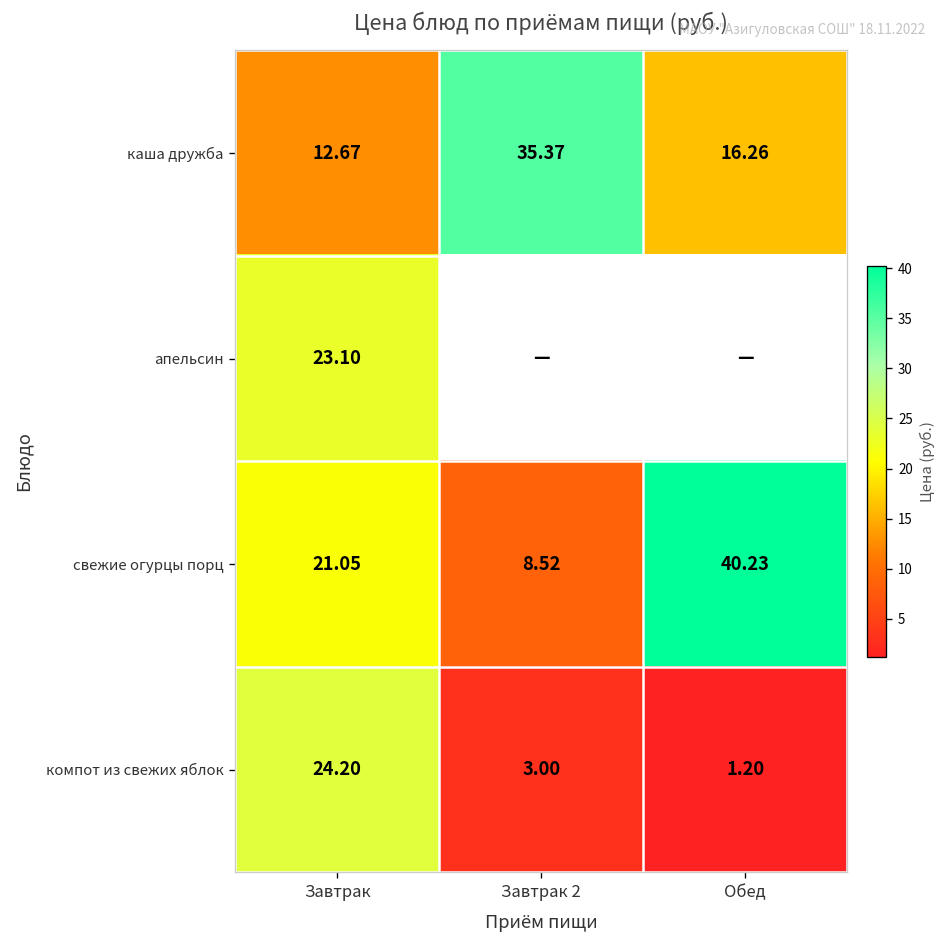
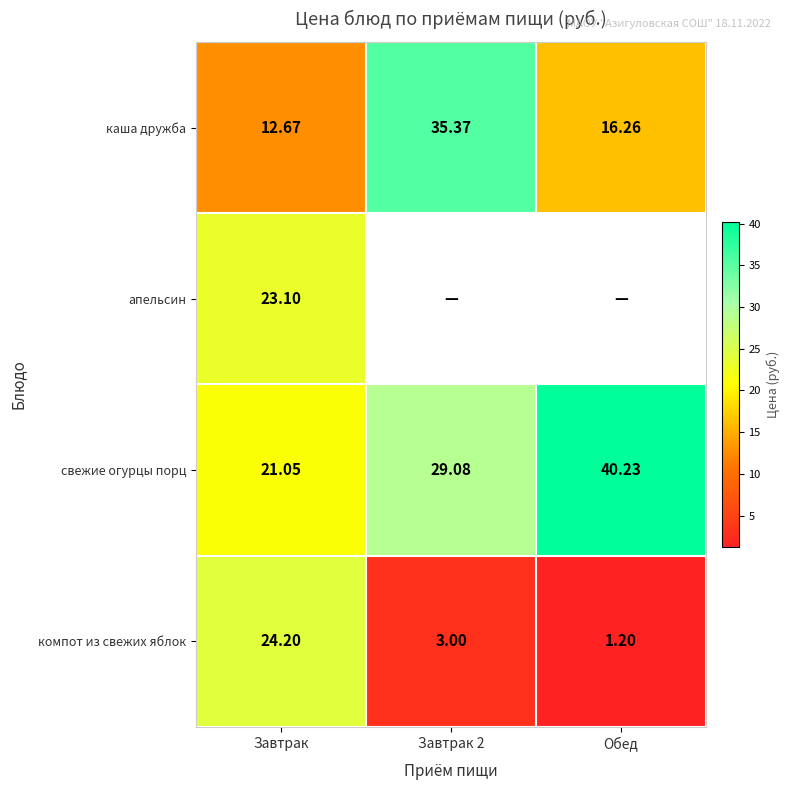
свежие огурцы порц, Завтрак 2: 8.52 -> 29.08
